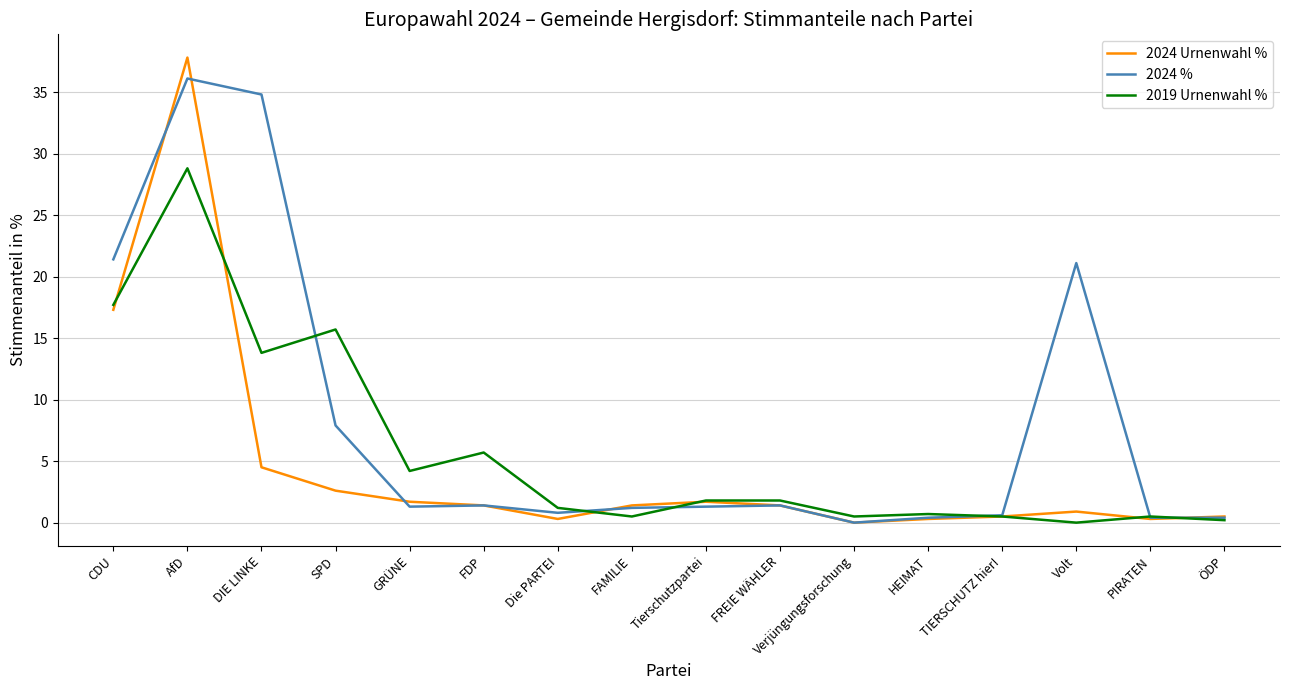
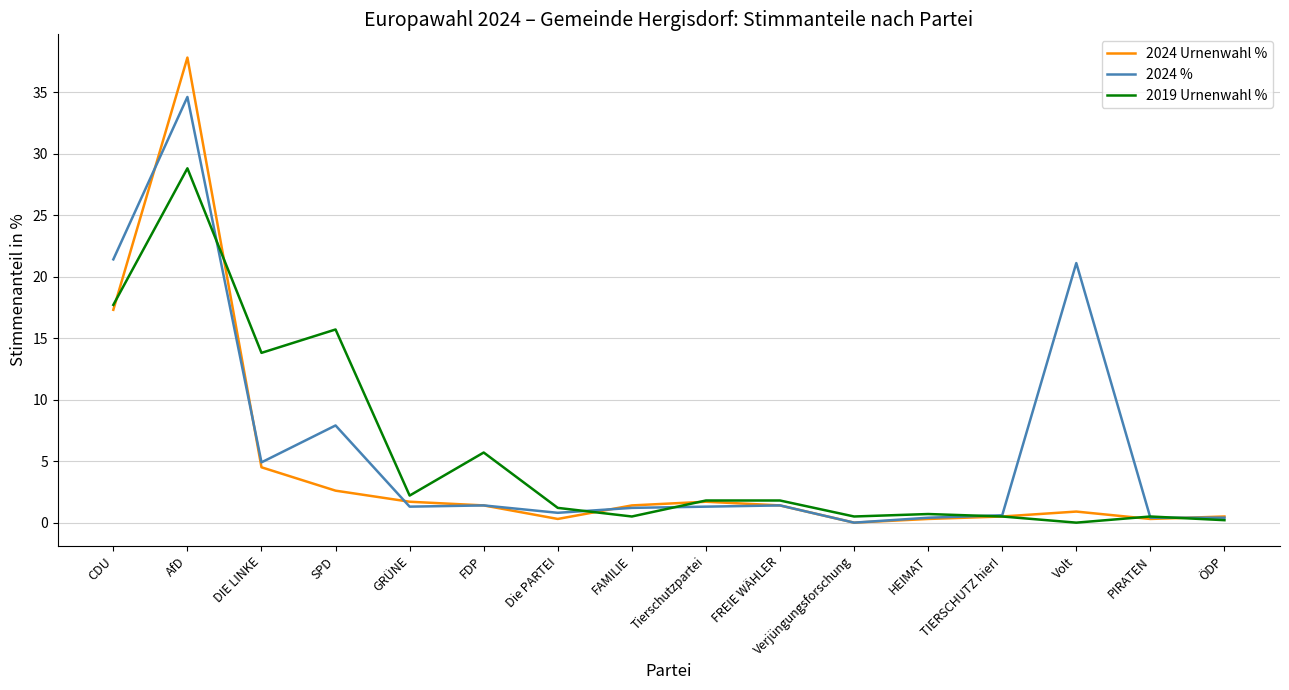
2024 %, AfD: 36.1 -> 34.6
2024 %, DIE LINKE: 34.8 -> 4.9
2019 Urnenwahl %, GRÜNE: 4.2 -> 2.2
